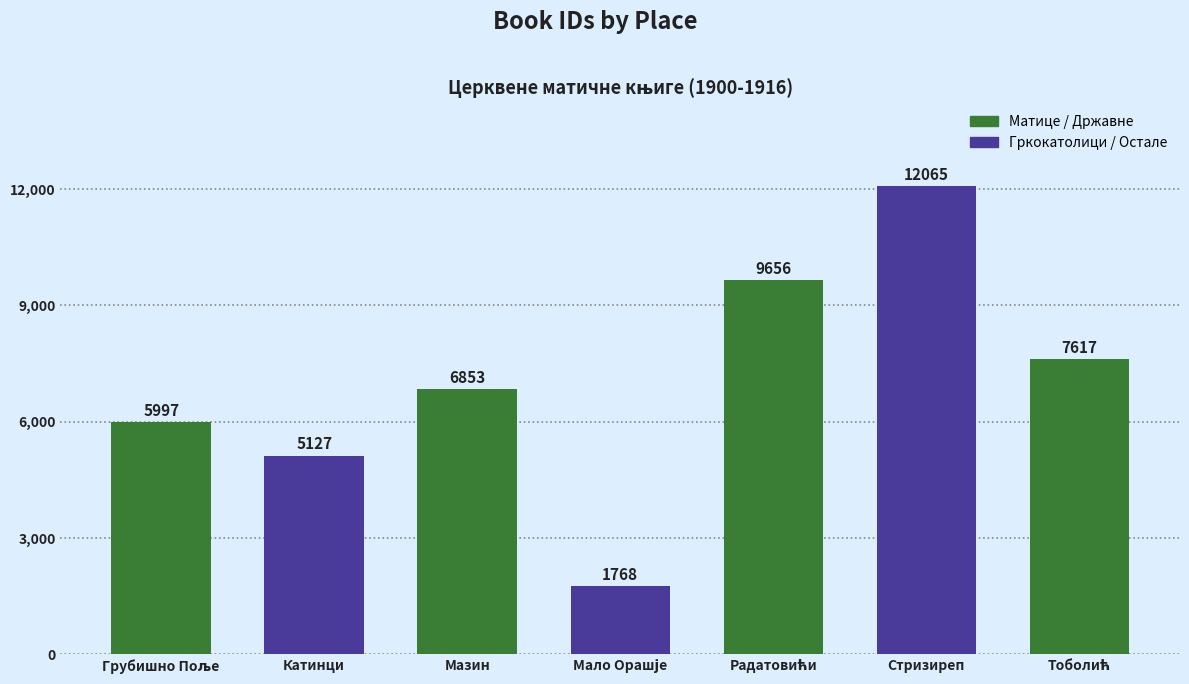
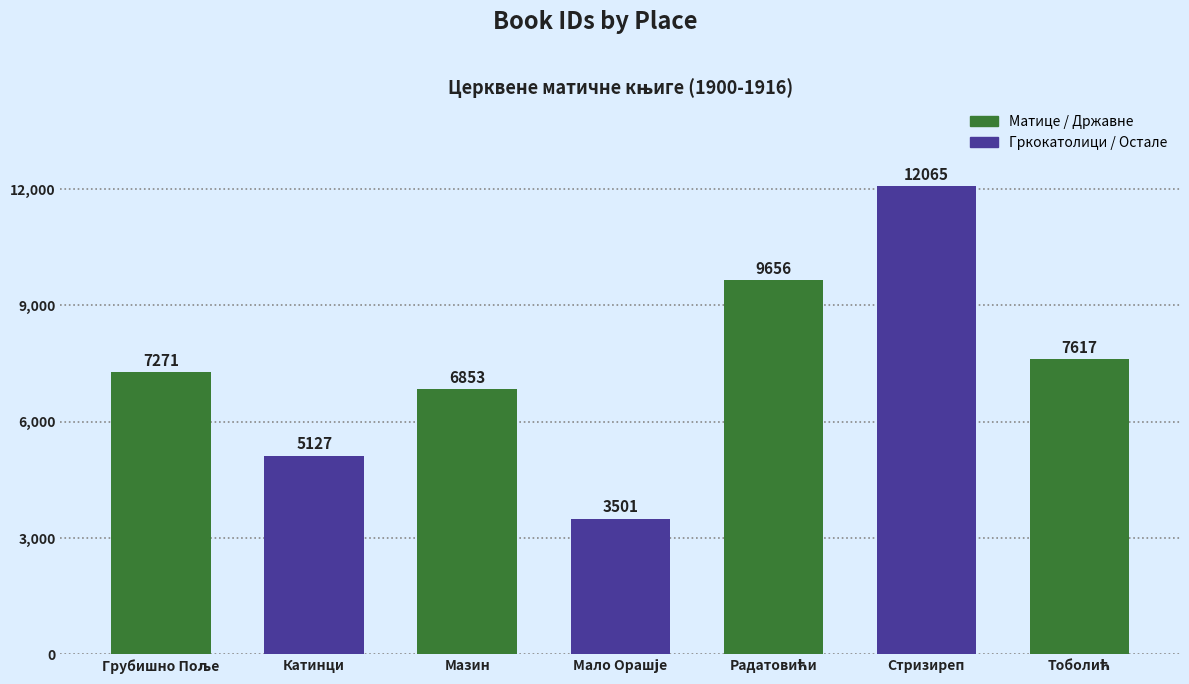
Грубишно Поље: 5997 -> 7271
Мало Орашје: 1768 -> 3501
